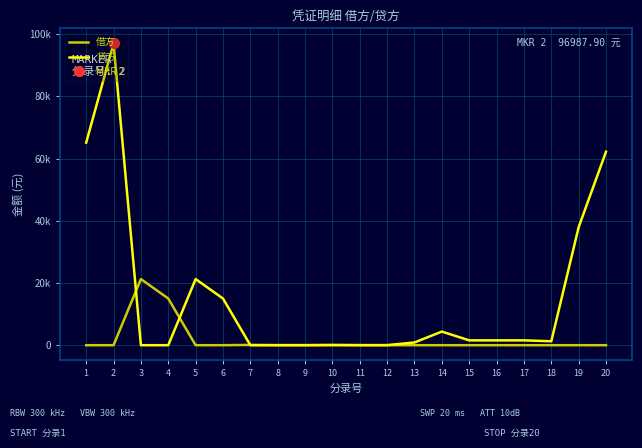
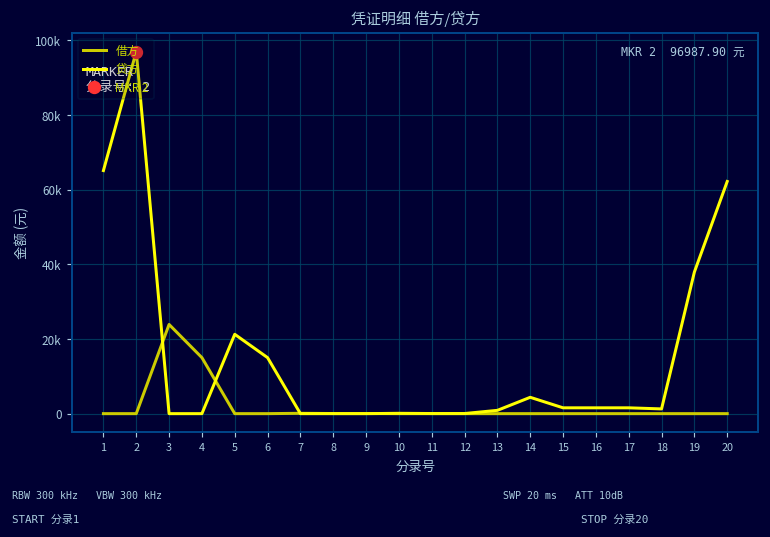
借方, 3: 21000 -> 24000
